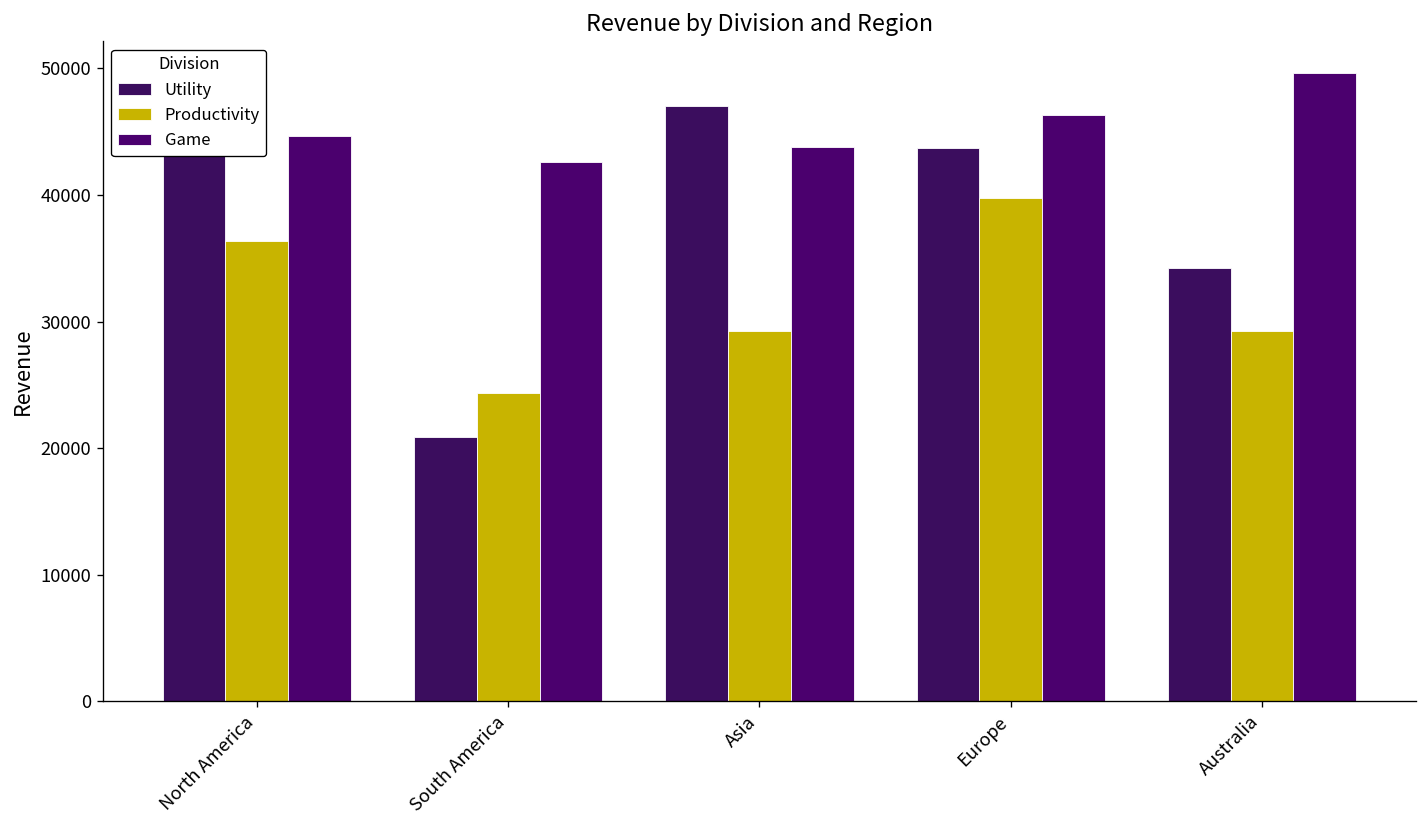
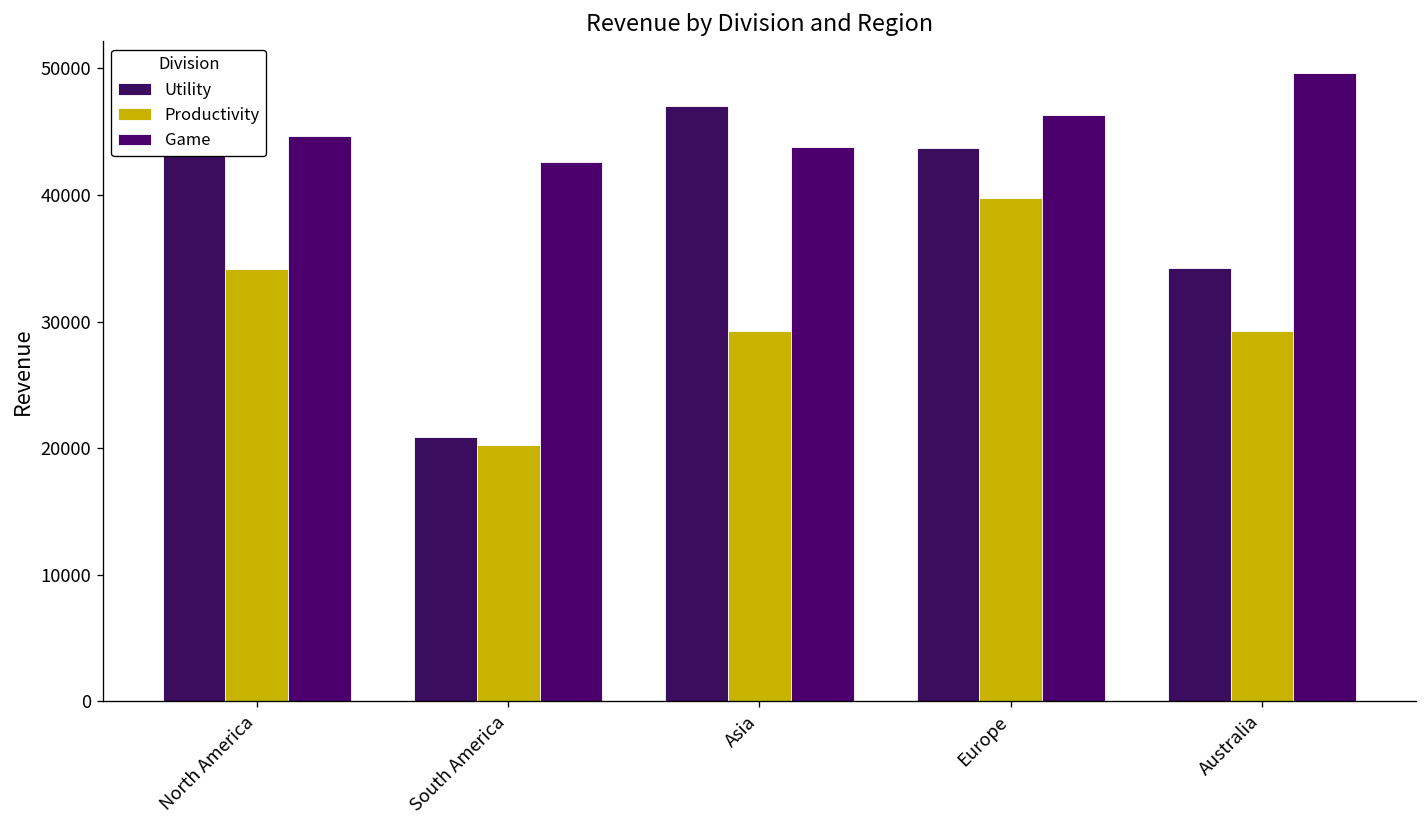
Productivity, North America: 36400 -> 34200
Productivity, South America: 24400 -> 20300
